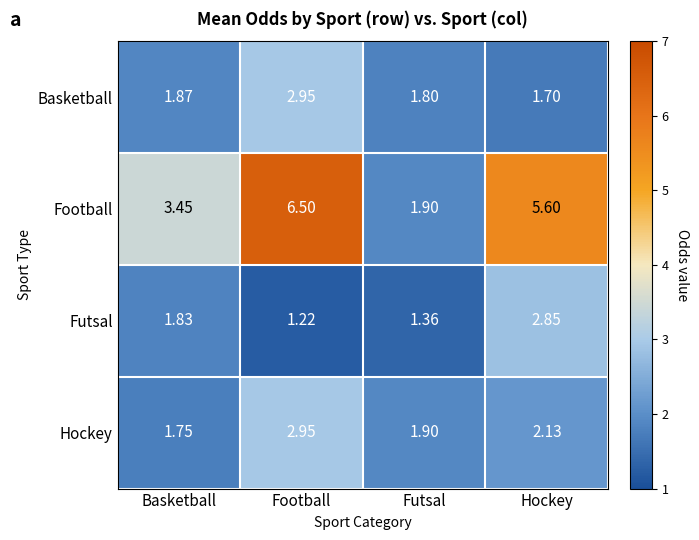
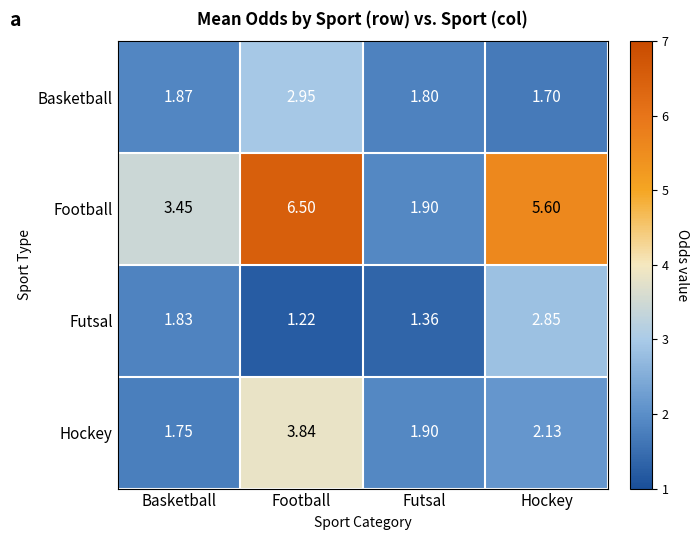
Hockey, Football: 2.95 -> 3.84
